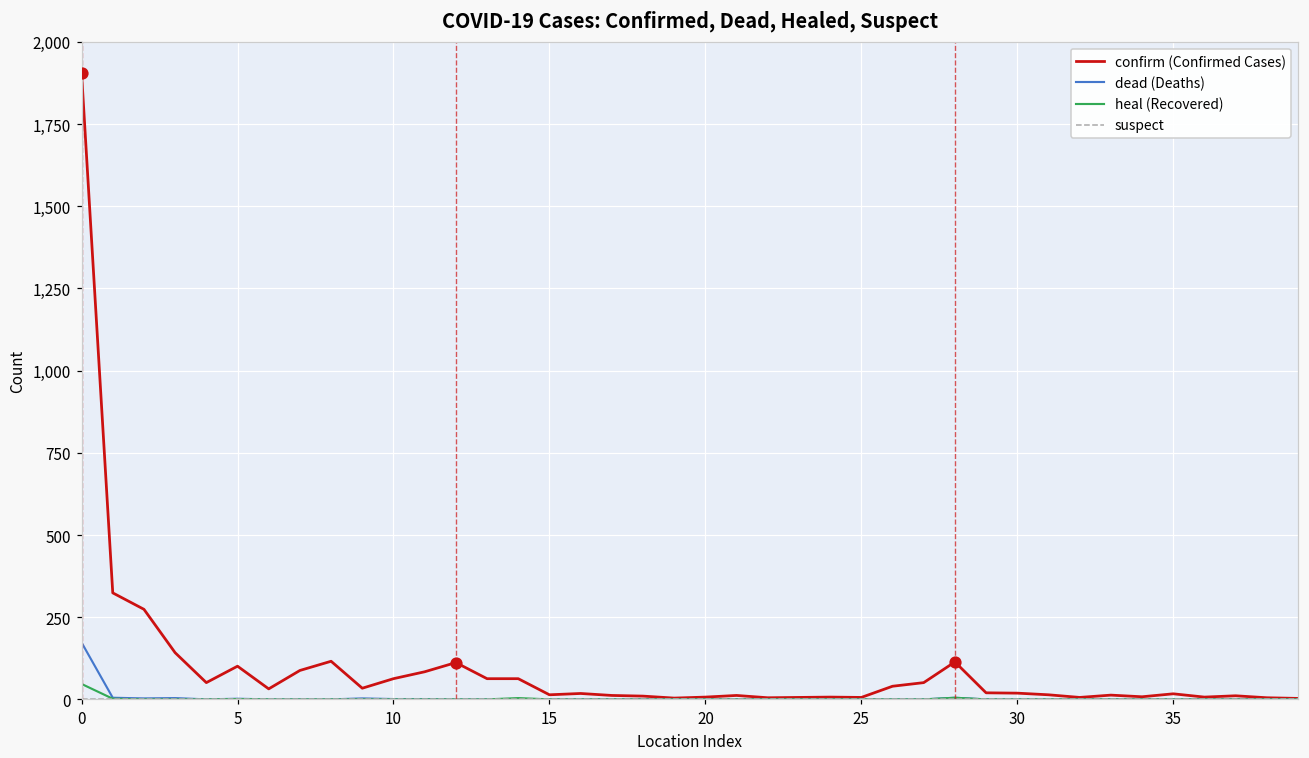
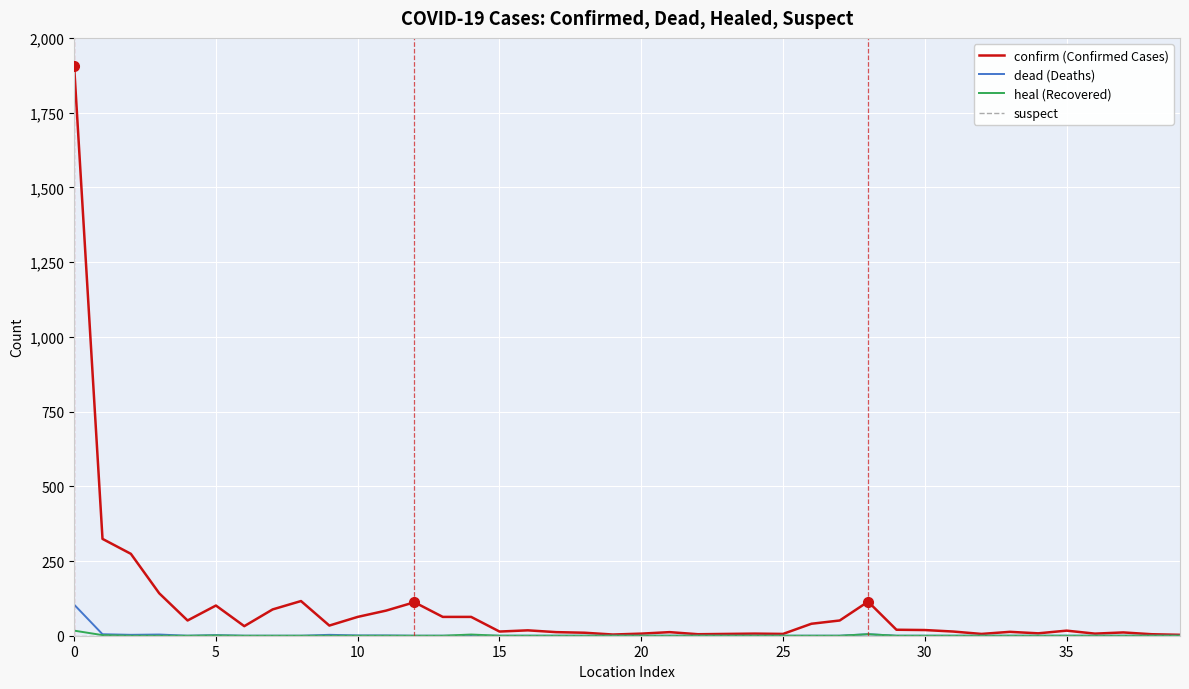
dead (Deaths), 0: 170 -> 100
heal (Recovered), 0: 50 -> 20
